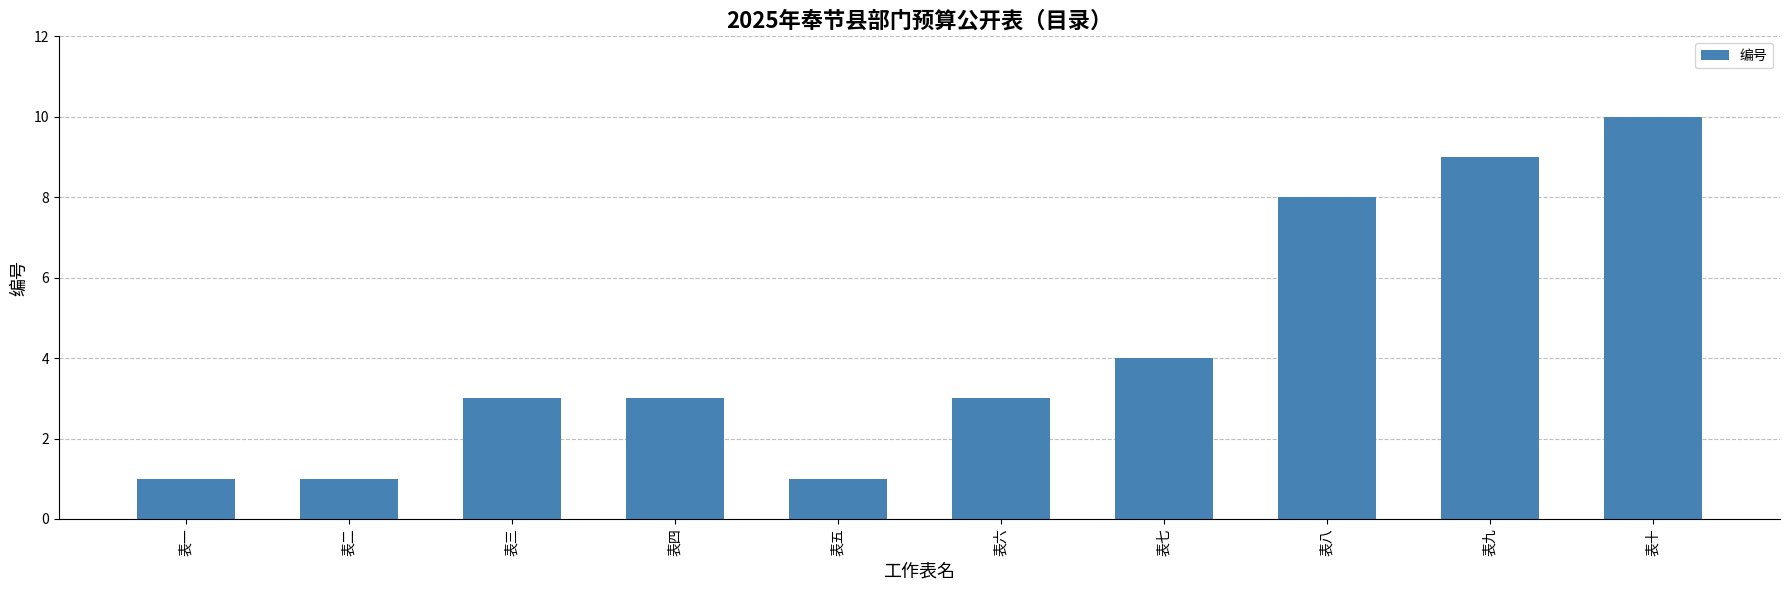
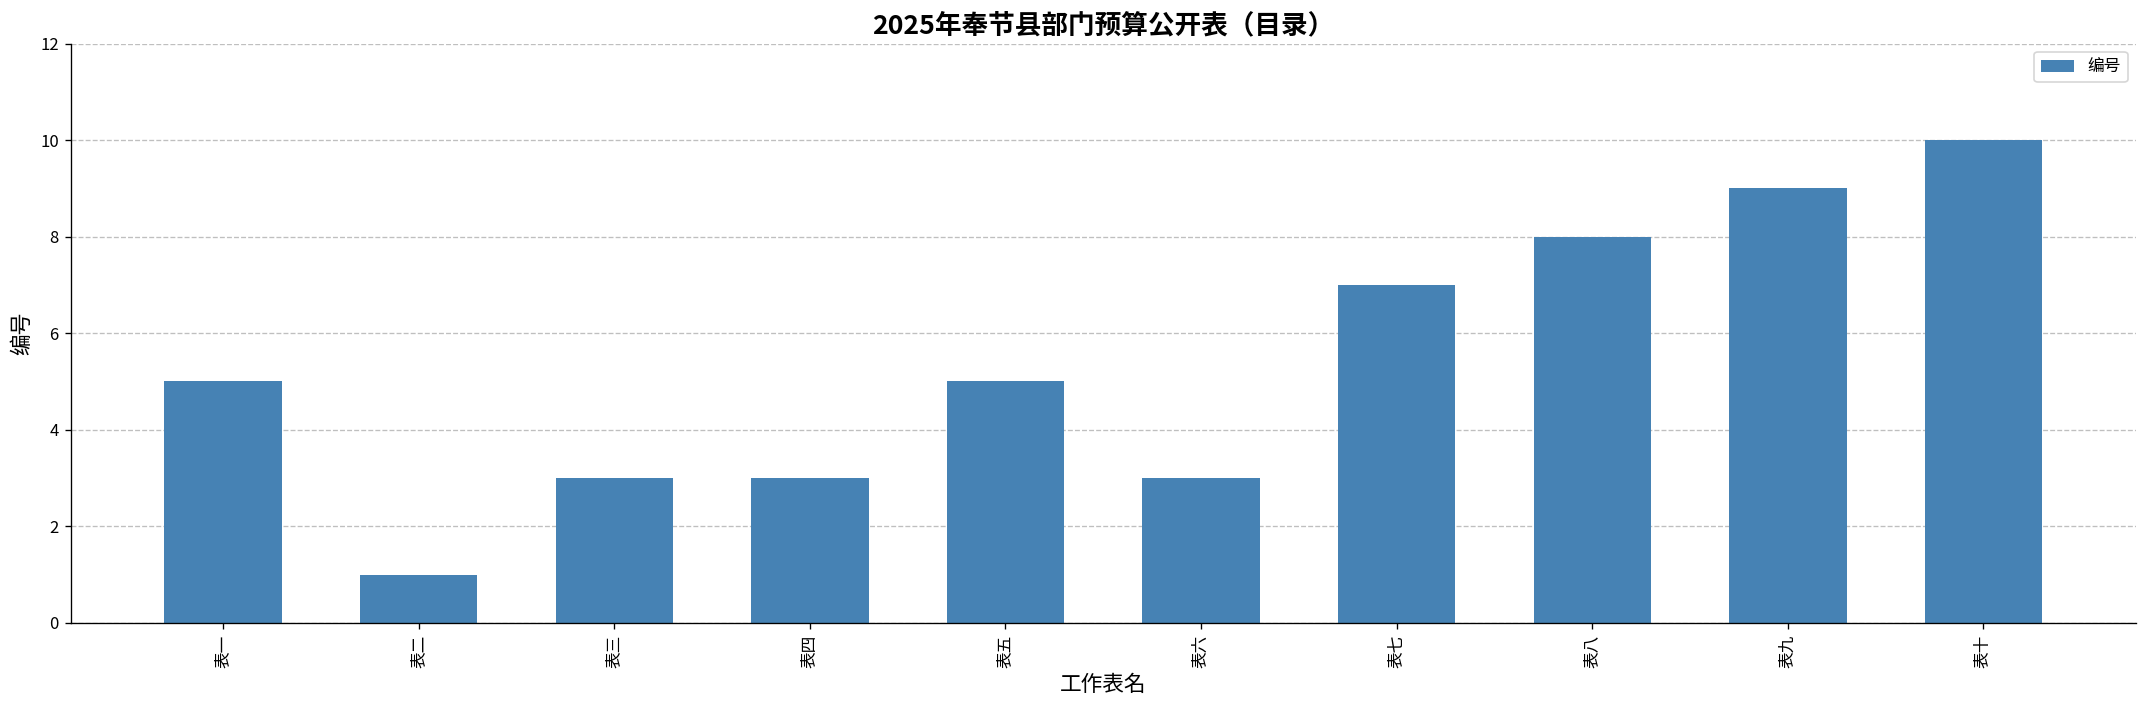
表一: 1 -> 5
表五: 1 -> 5
表七: 4 -> 7
